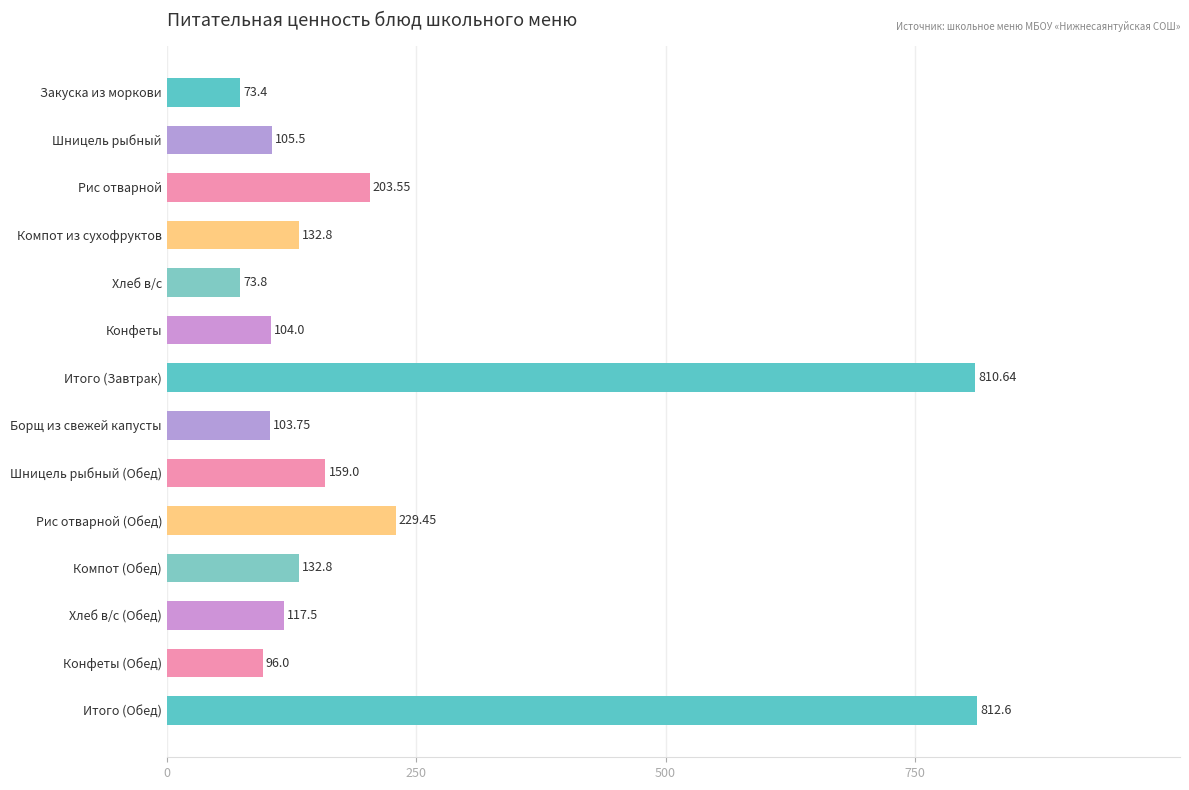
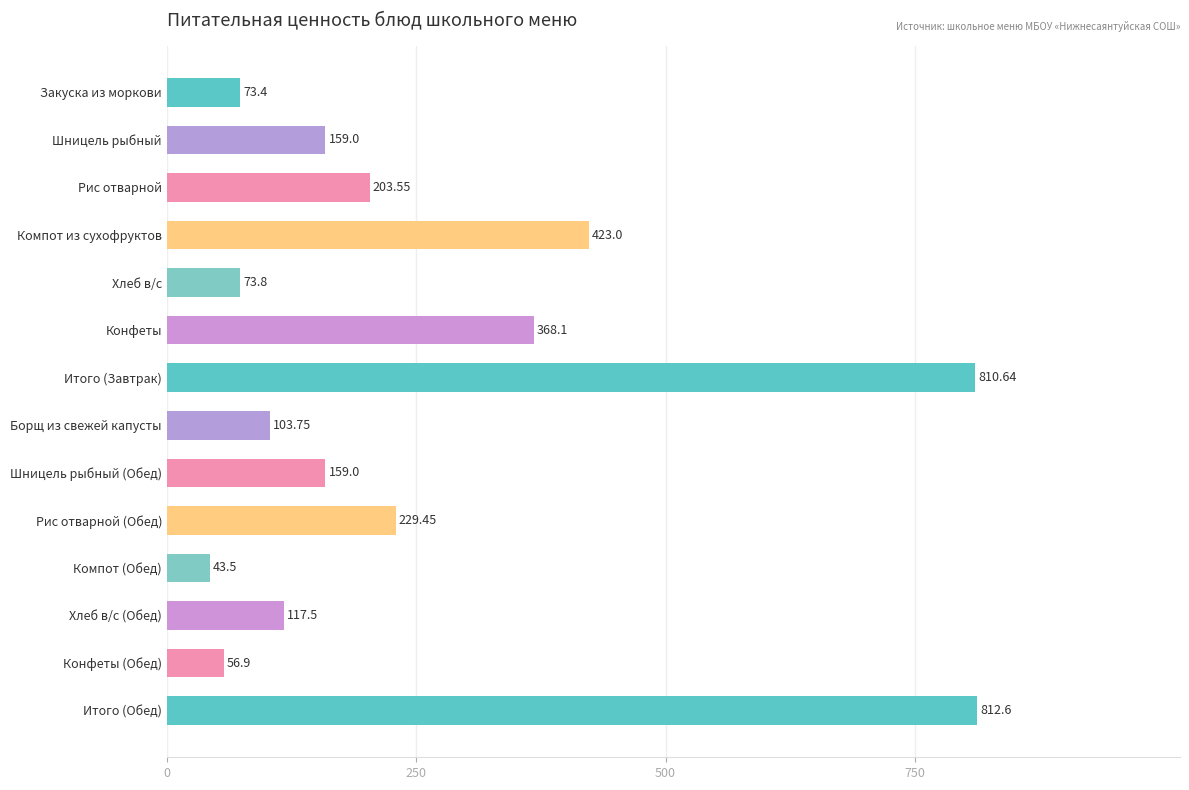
Шницель рыбный: 105.5 -> 159.0
Компот из сухофруктов: 132.8 -> 423.0
Конфеты: 104.0 -> 368.1
Компот (Обед): 132.8 -> 43.5
Конфеты (Обед): 96.0 -> 56.9
